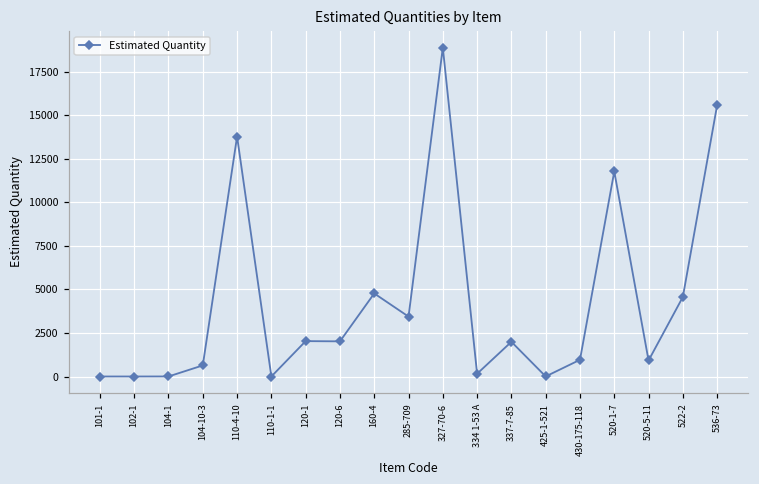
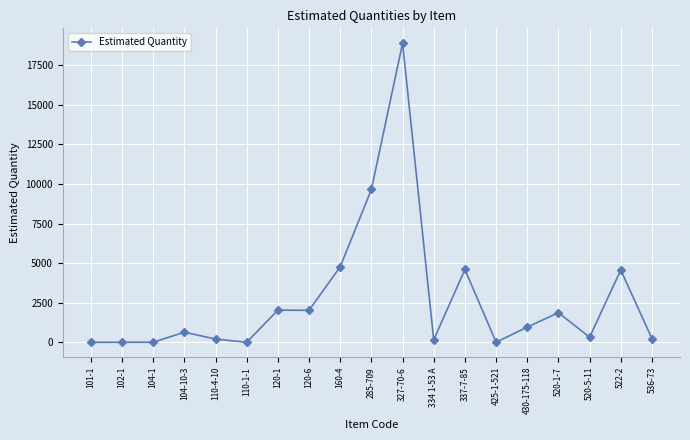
110-4-10: 13800 -> 200
285-709: 3400 -> 9700
337-7-85: 2000 -> 4600
520-1-7: 11800 -> 1900
520-5-11: 900 -> 300
536-73: 15600 -> 200
